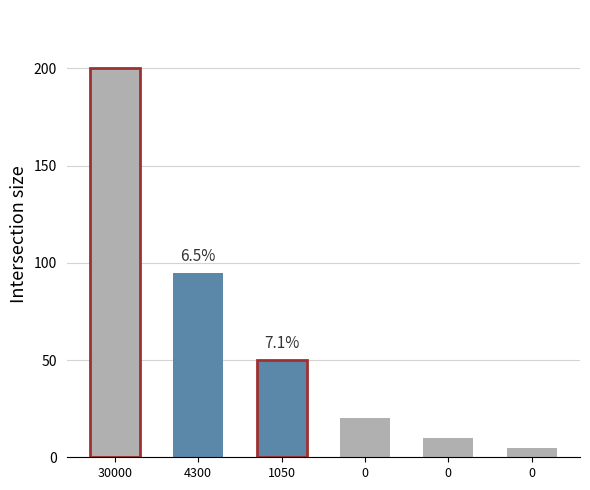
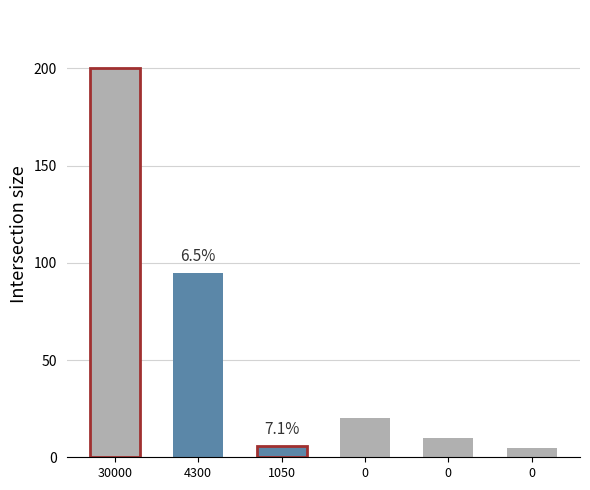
1050: 50 -> 6
